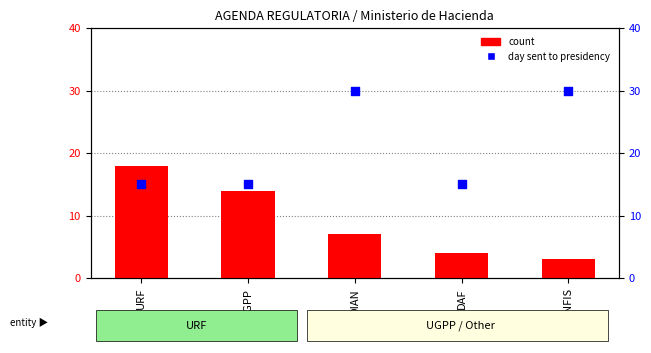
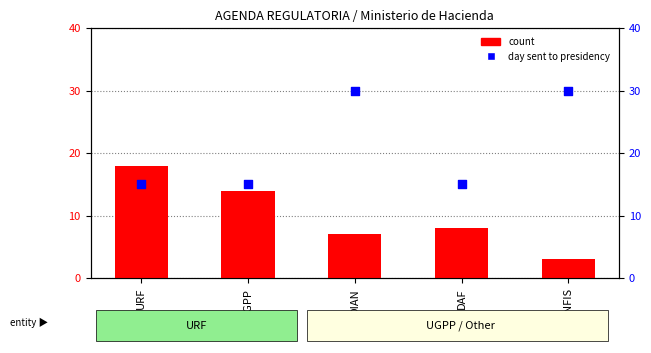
count, DAF: 4 -> 8
